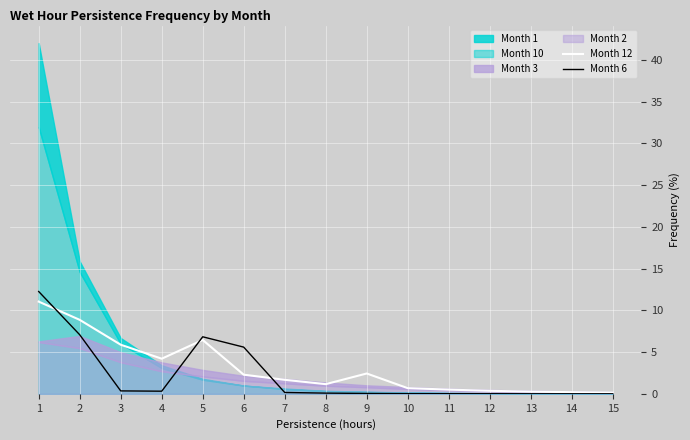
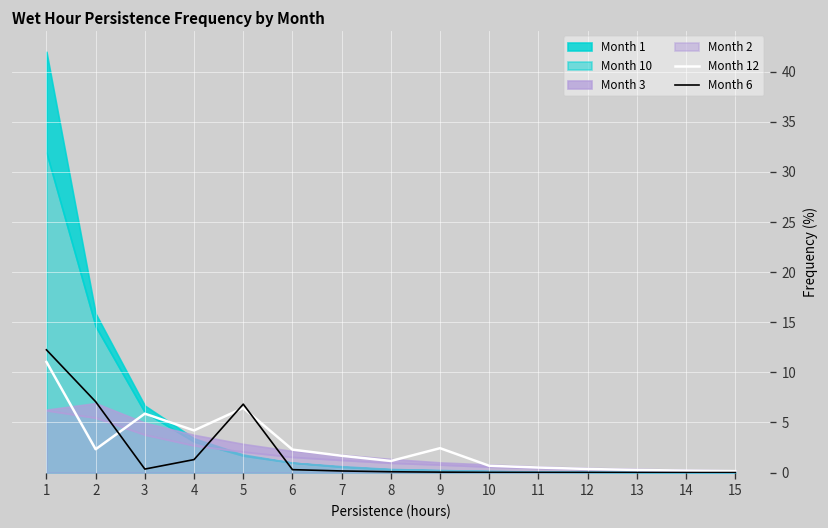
Month 12, 2: 9 -> 2
Month 6, 4: 0 -> 1
Month 6, 6: 6 -> 0
